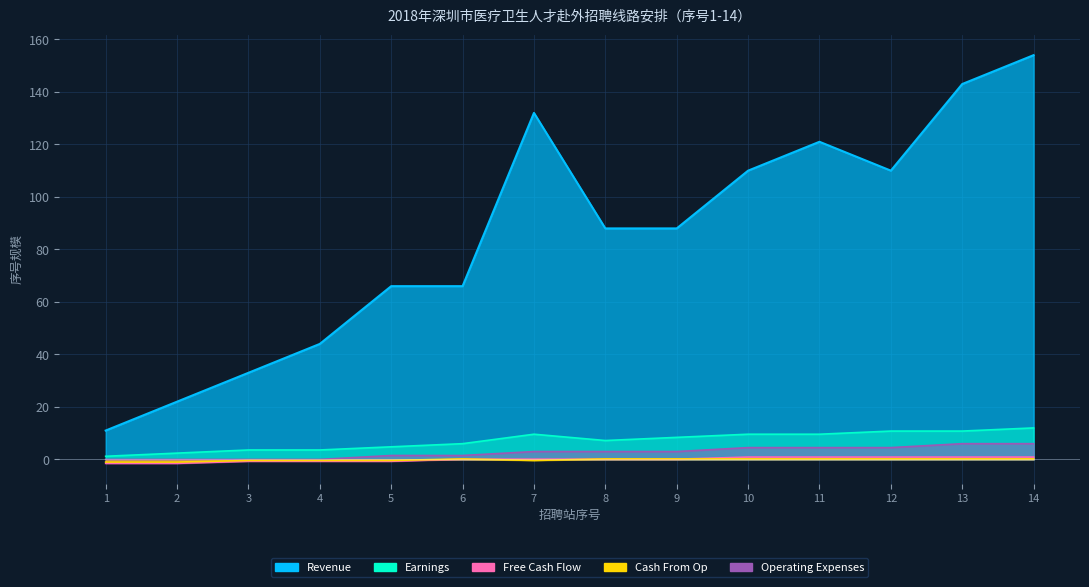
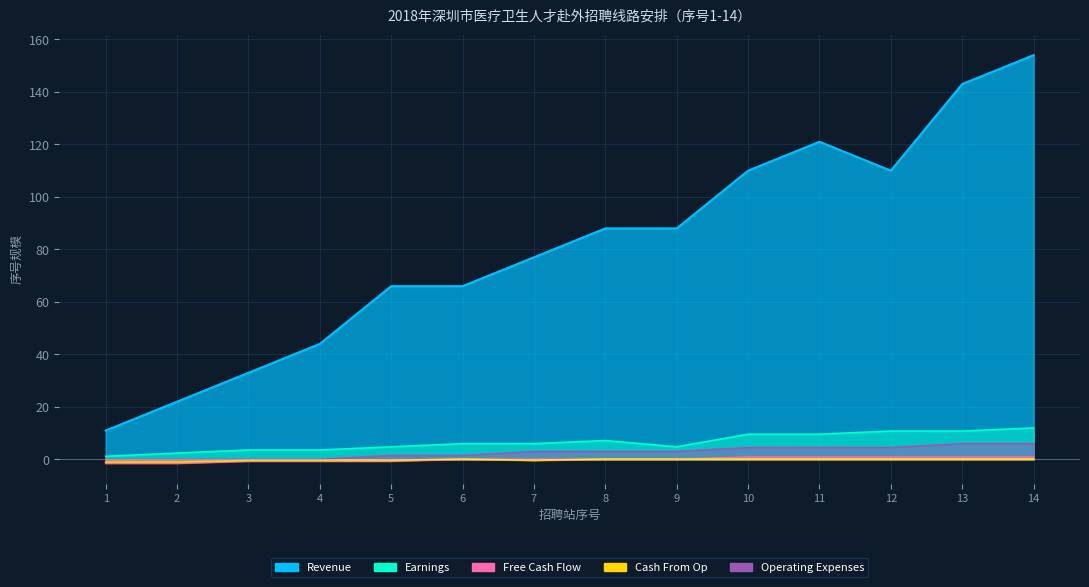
Revenue, 7: 132 -> 77
Earnings, 7: 10 -> 6
Earnings, 9: 8 -> 5
